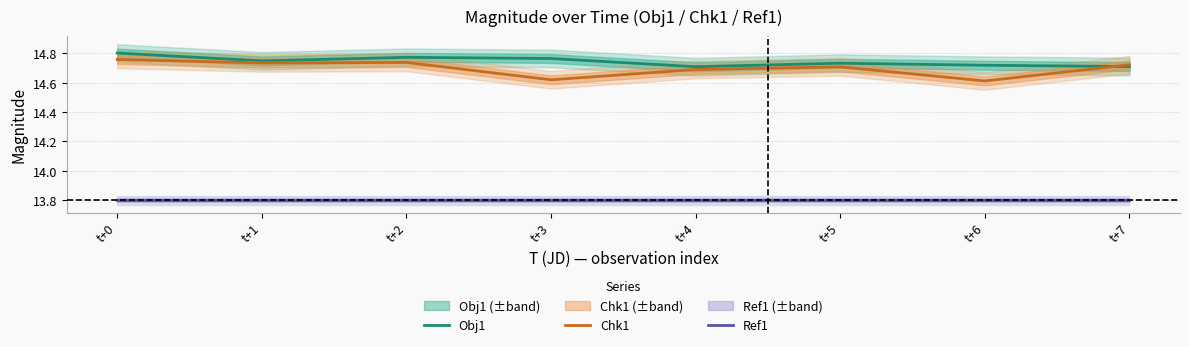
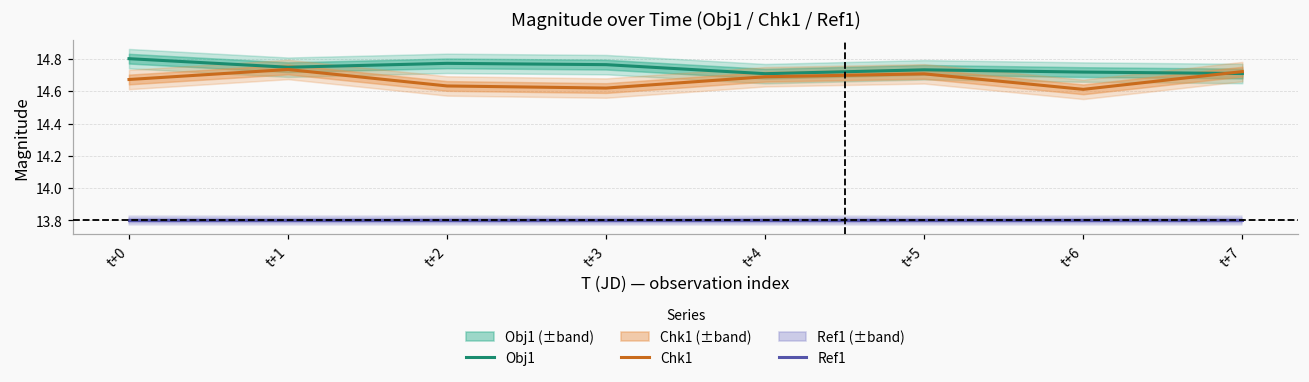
Chk1, t+0: 14.76 -> 14.67
Chk1, t+2: 14.74 -> 14.63
